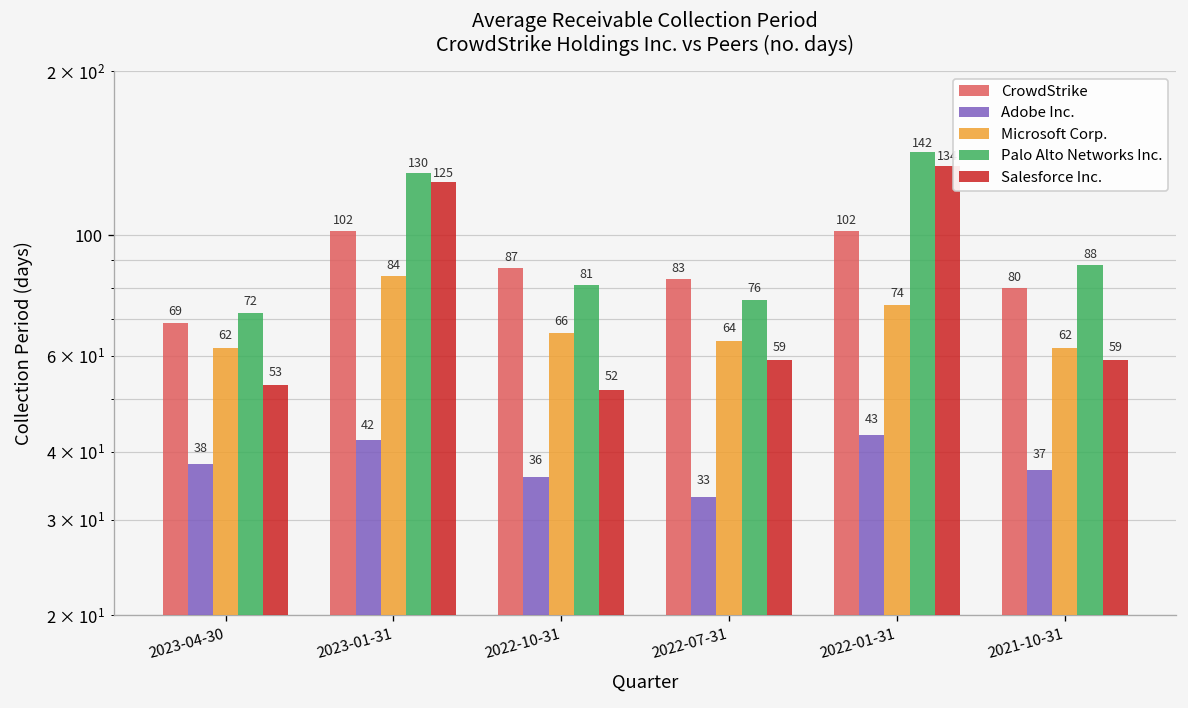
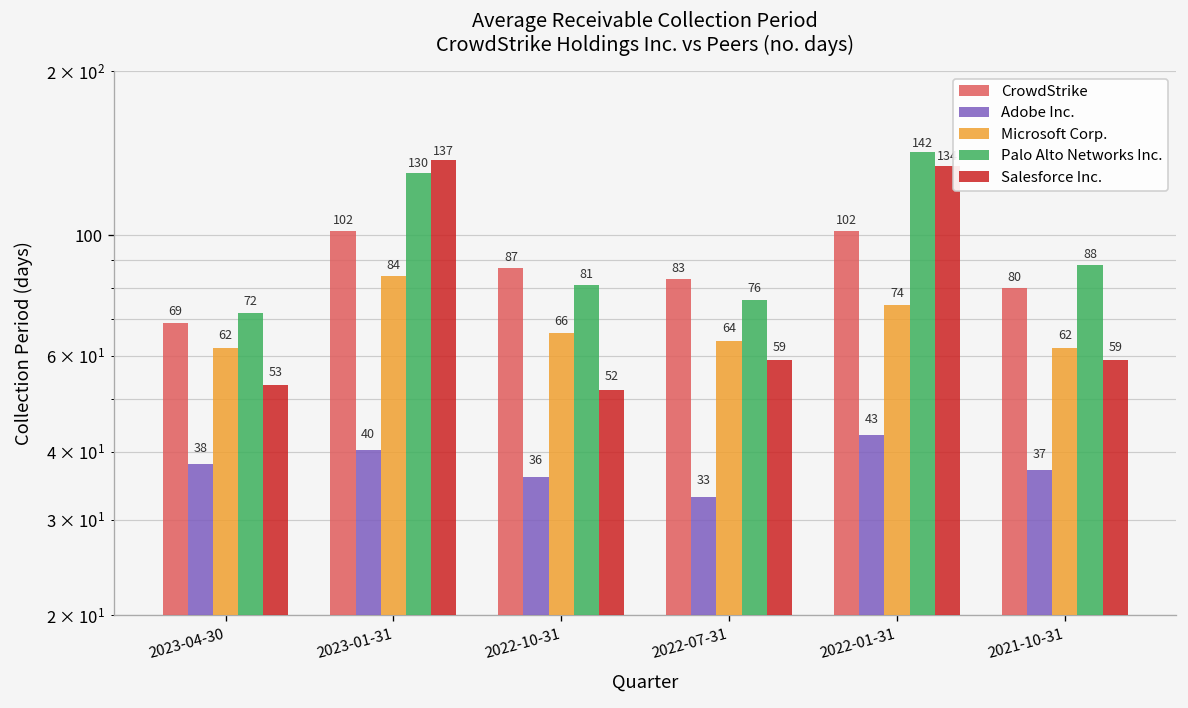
Adobe Inc., 2023-01-31: 42 -> 40
Salesforce Inc., 2023-01-31: 125 -> 137
